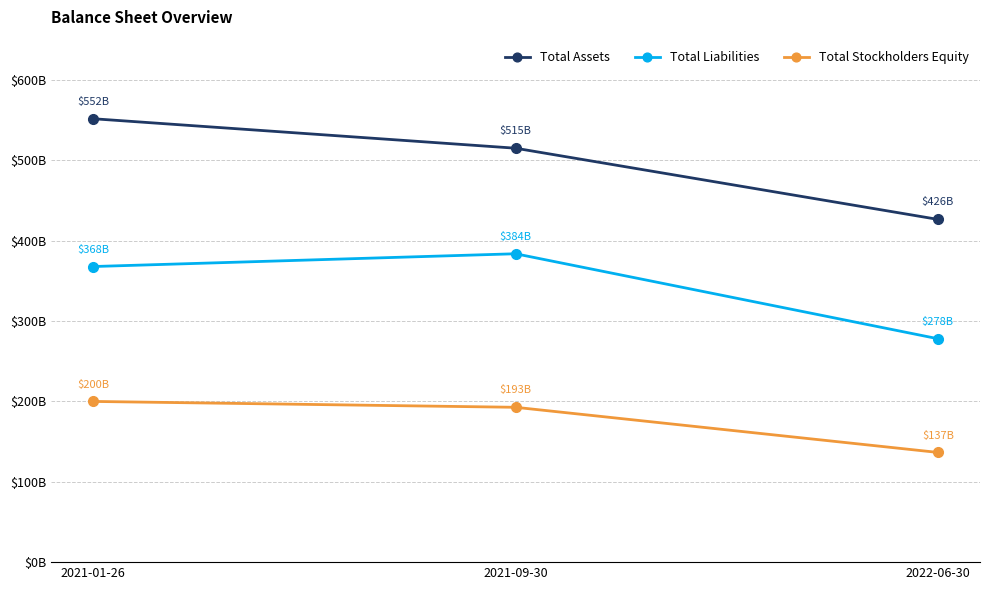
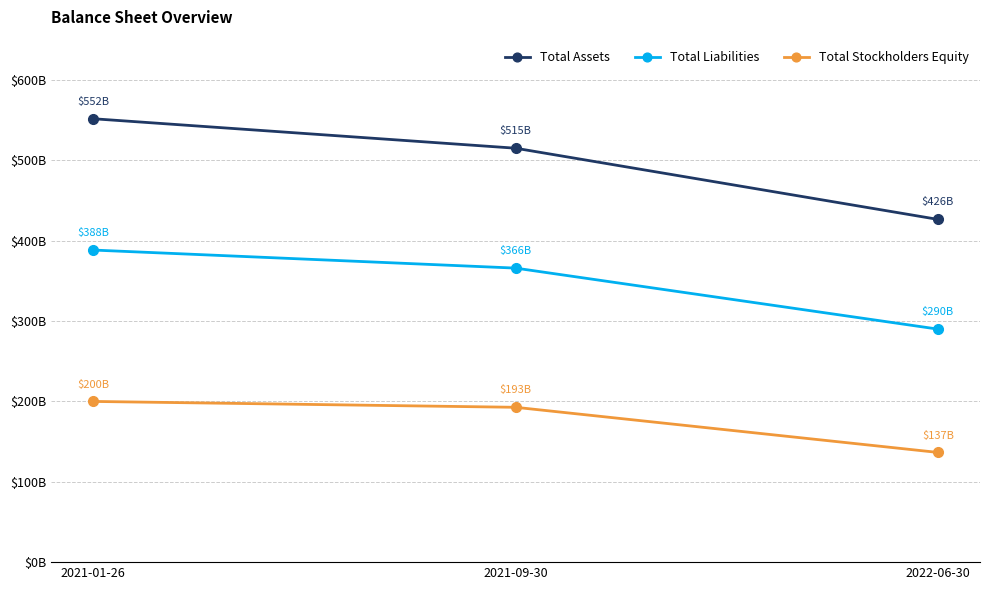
Total Liabilities, 2021-01-26: $368B -> $388B
Total Liabilities, 2021-09-30: $384B -> $366B
Total Liabilities, 2022-06-30: $278B -> $290B
